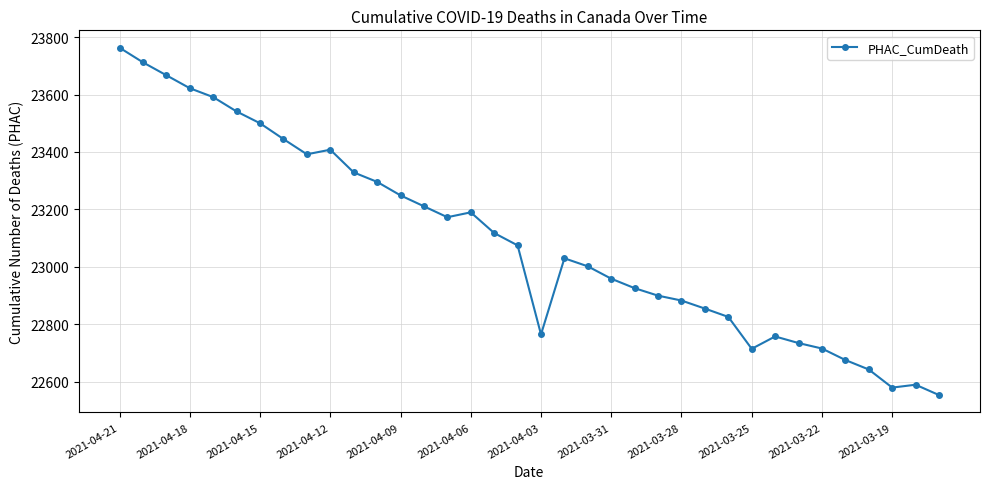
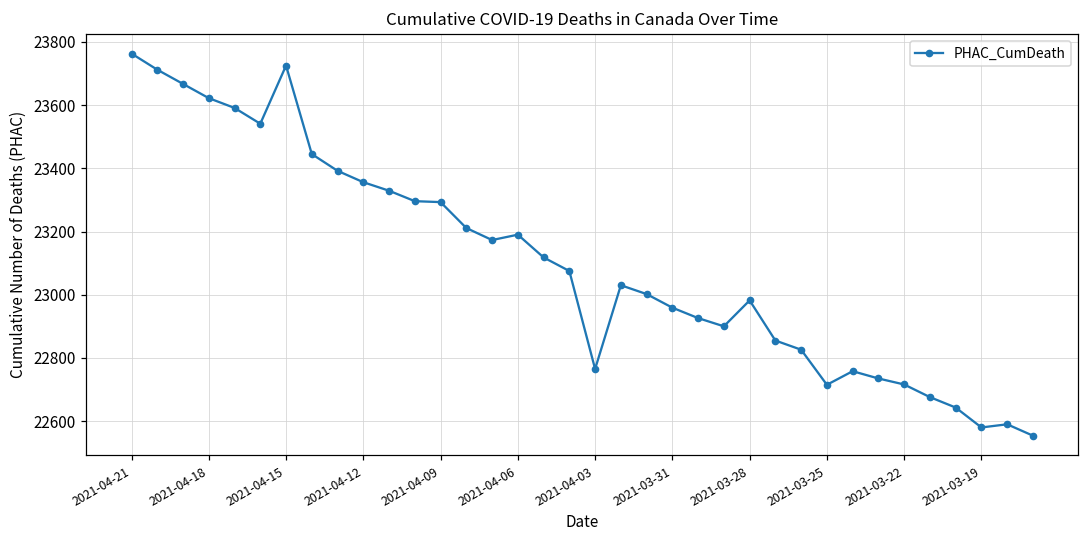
2021-04-15: 23500 -> 23730
2021-04-12: 23410 -> 23360
2021-04-09: 23250 -> 23290
2021-03-28: 22880 -> 22980
